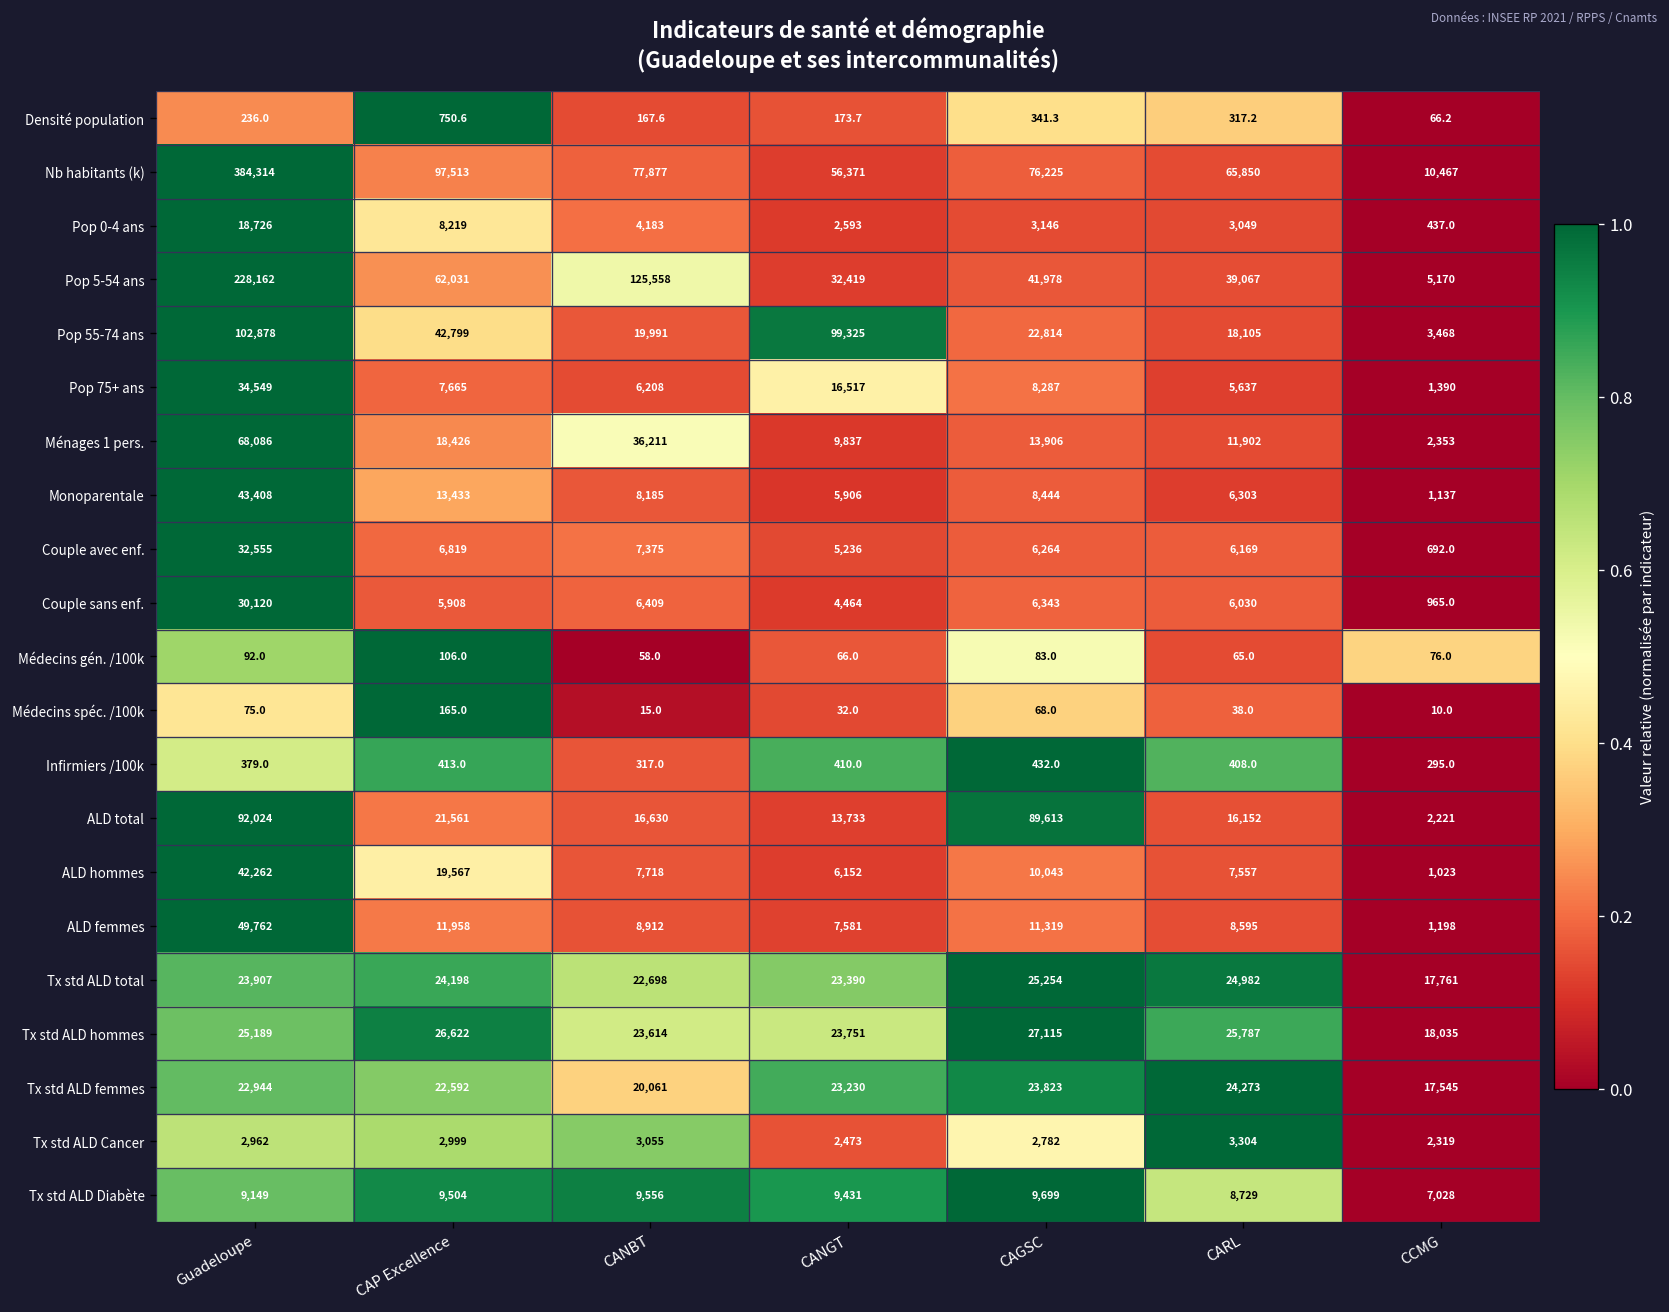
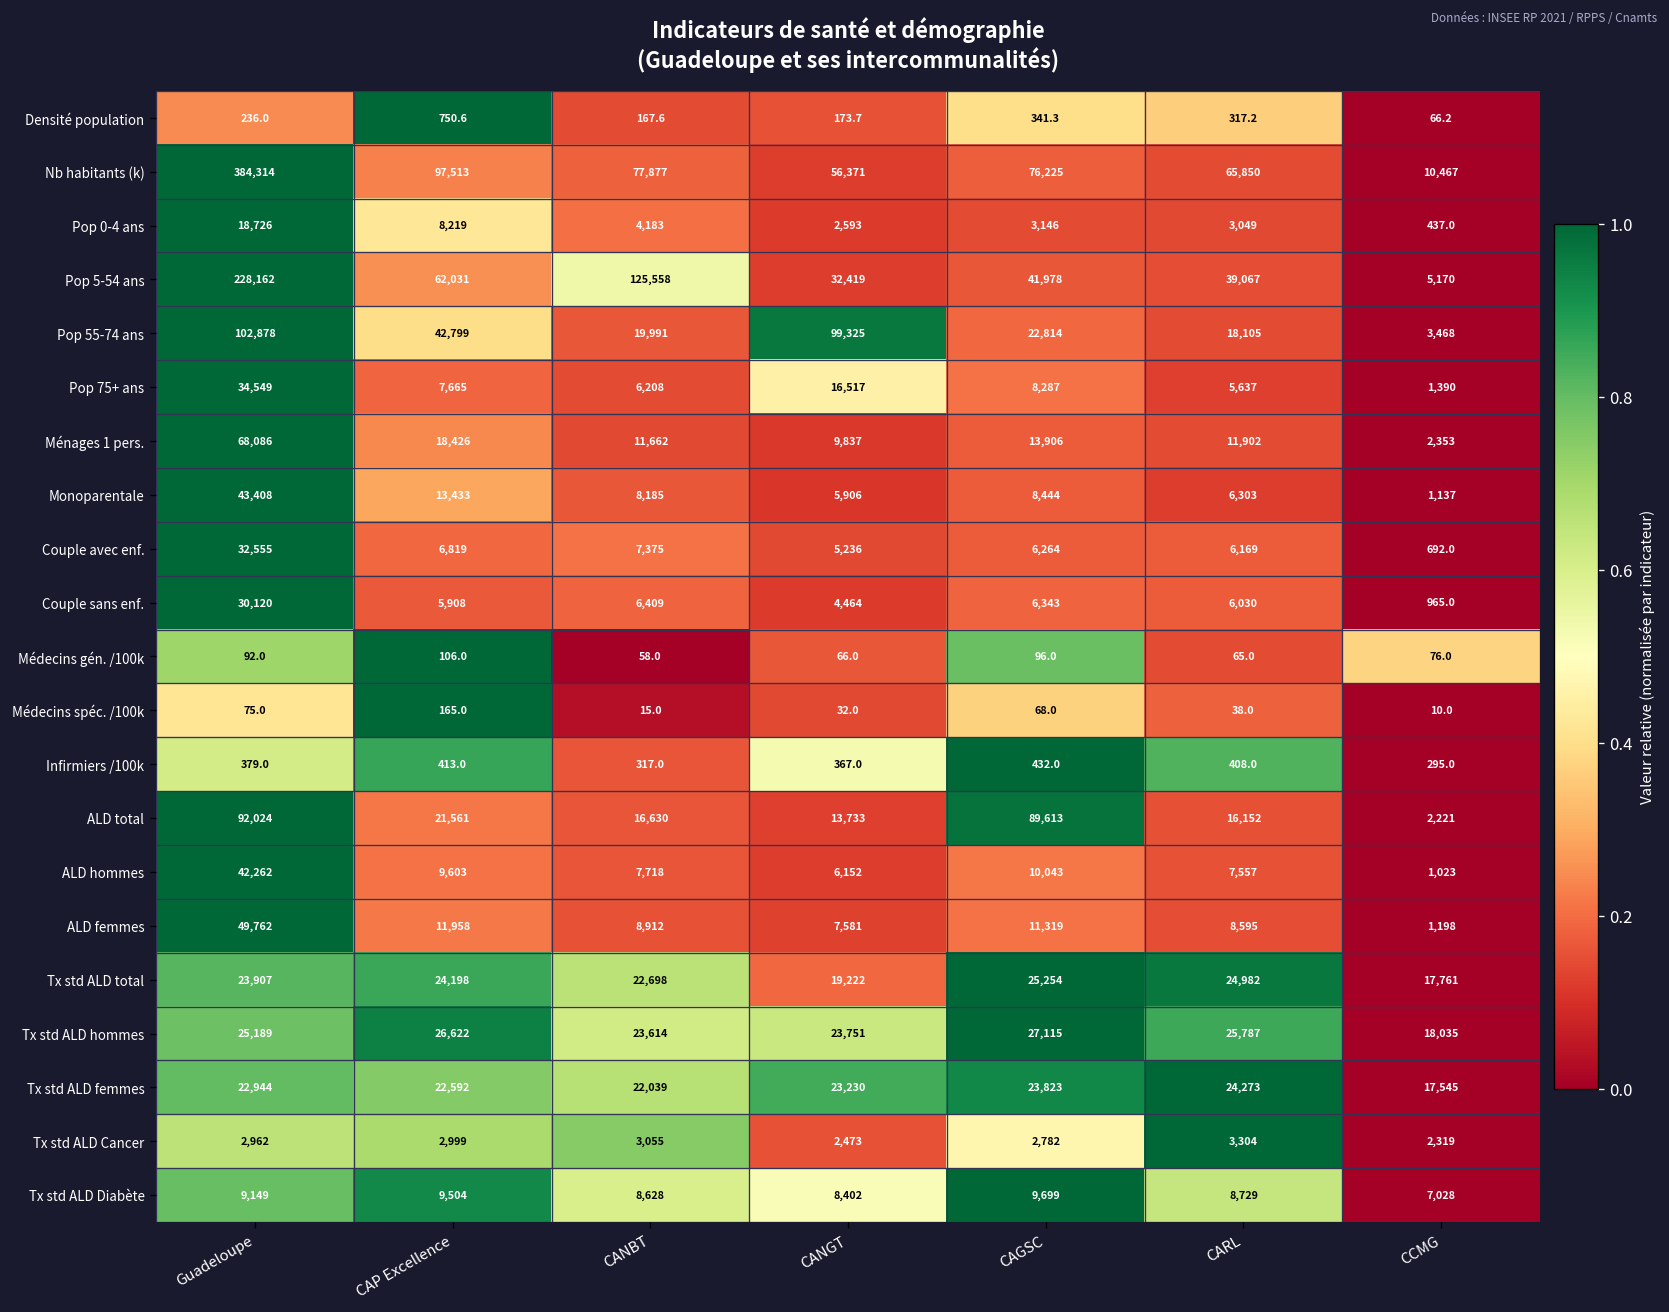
Ménages 1 pers., CANBT: 36,211 -> 11,662
Médecins gén. /100k, CAGSC: 83.0 -> 96.0
Infirmiers /100k, CANGT: 410.0 -> 367.0
ALD hommes, CAP Excellence: 19,567 -> 9,603
Tx std ALD total, CANGT: 23,390 -> 19,222
Tx std ALD femmes, CANBT: 20,061 -> 22,039
Tx std ALD Diabète, CANBT: 9,556 -> 8,628
Tx std ALD Diabète, CANGT: 9,431 -> 8,402
